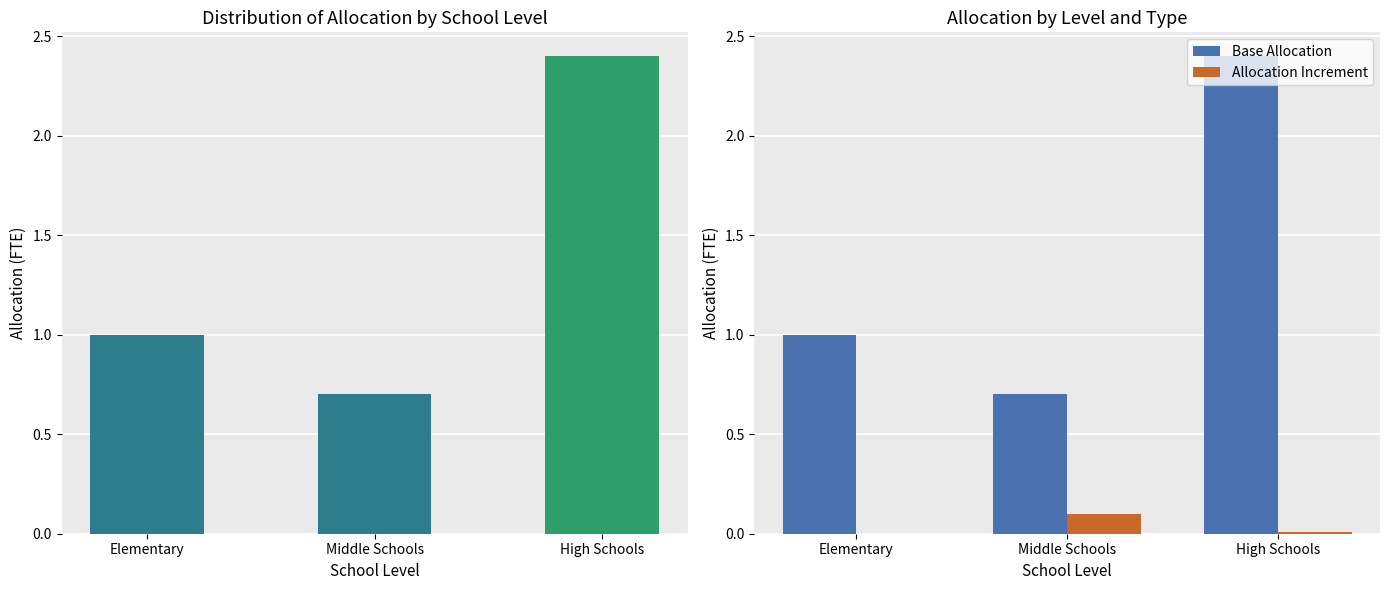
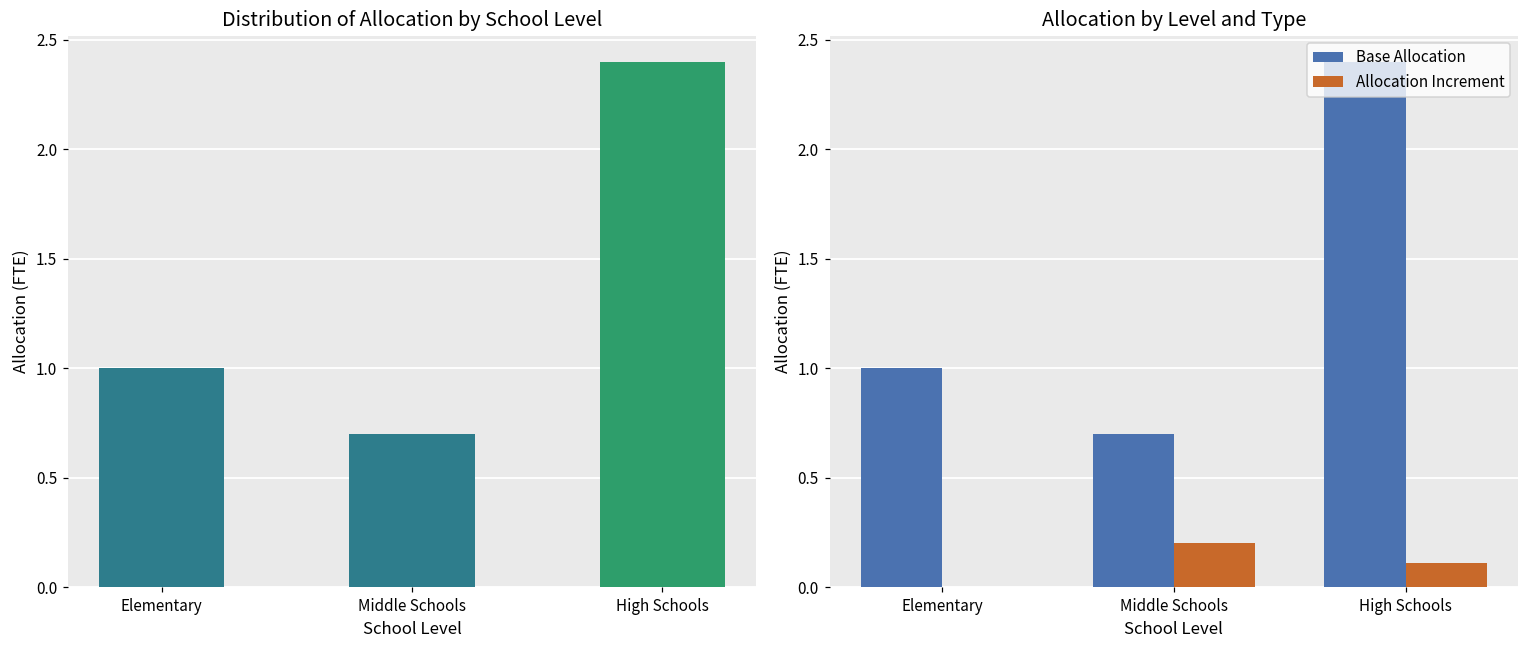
Allocation by Level and Type, Allocation Increment, Middle Schools: 0.1 -> 0.2
Allocation by Level and Type, Allocation Increment, High Schools: 0.01 -> 0.11
